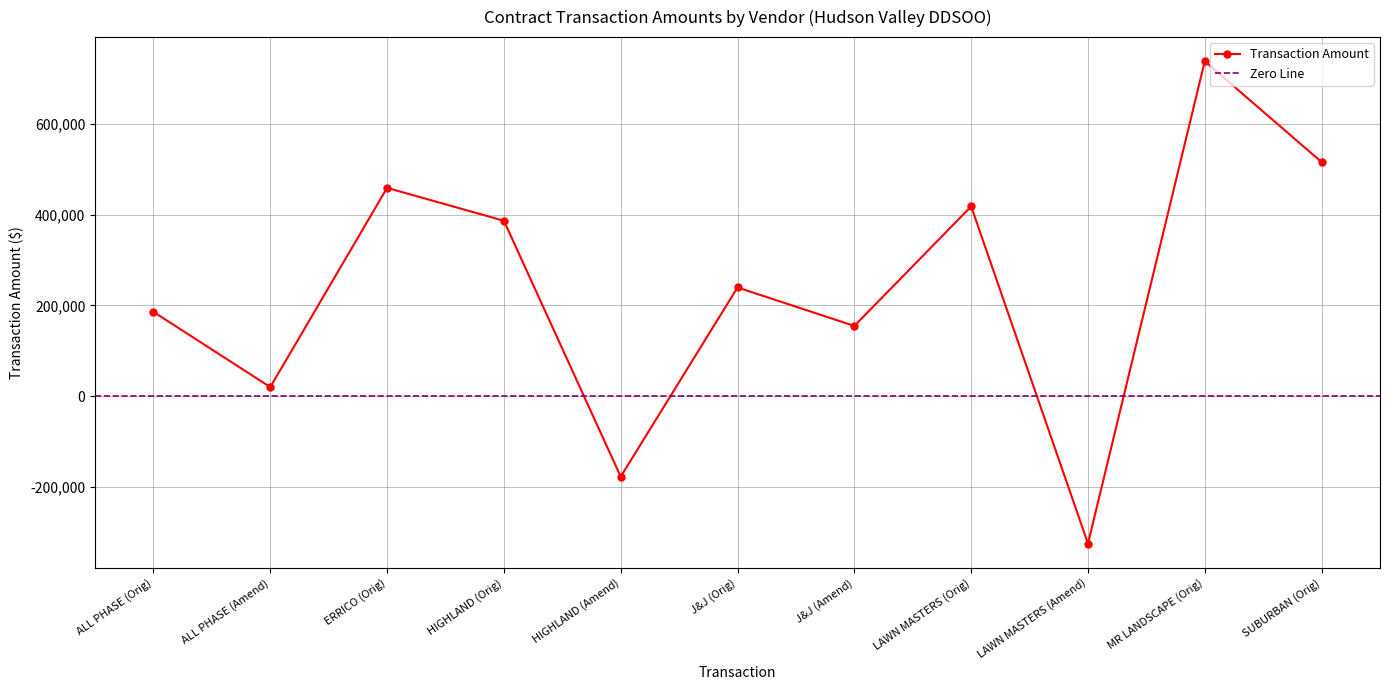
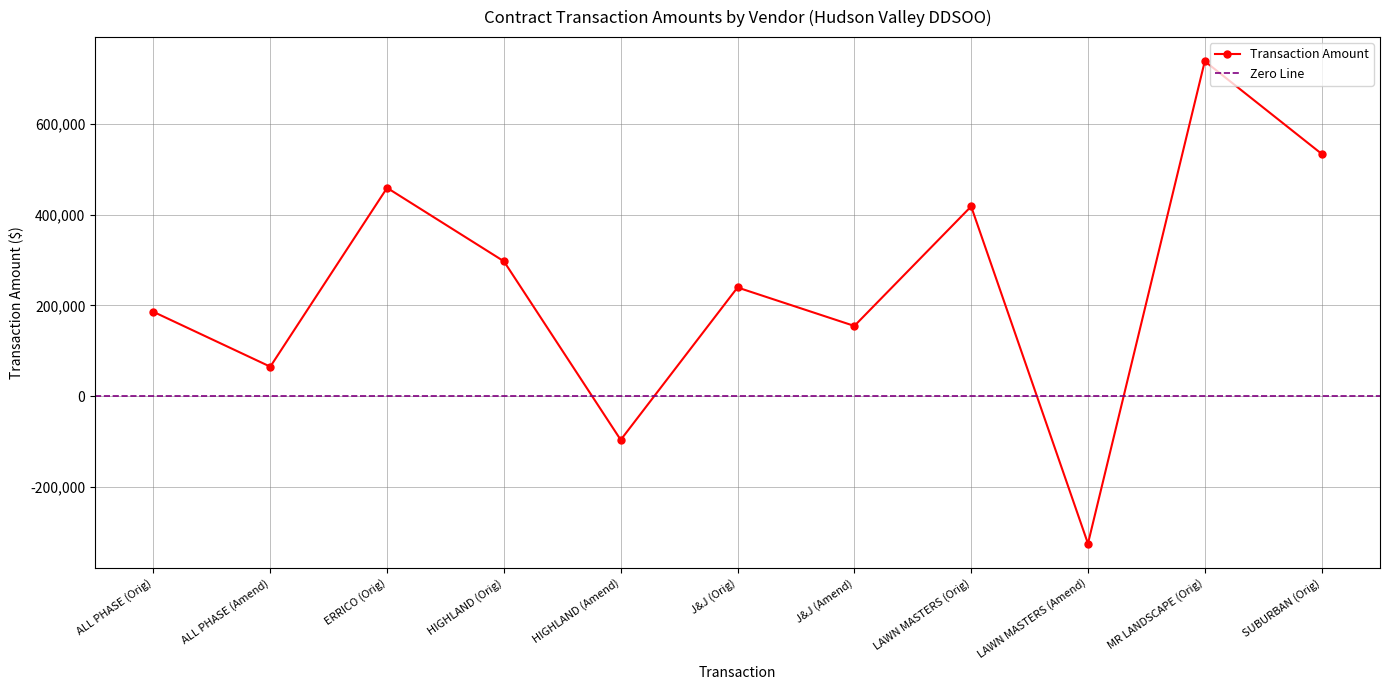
ALL PHASE (Amend): 20,000 -> 70,000
HIGHLAND (Orig): 390,000 -> 300,000
HIGHLAND (Amend): -180,000 -> -100,000
SUBURBAN (Orig): 520,000 -> 530,000
